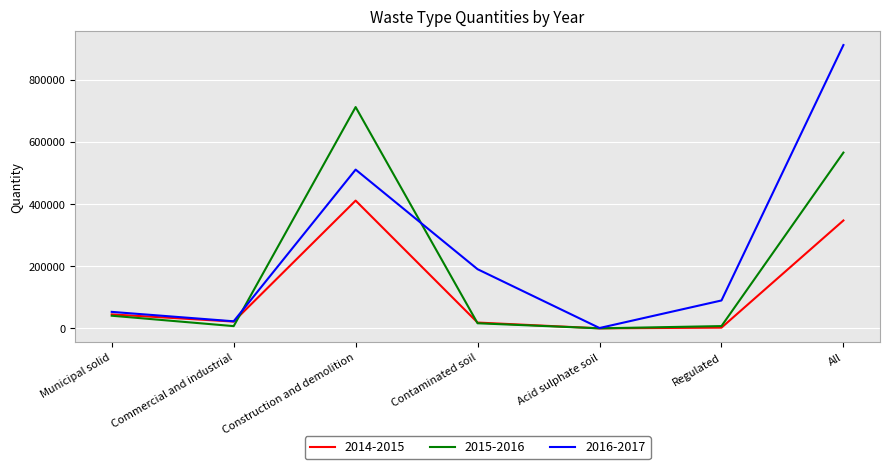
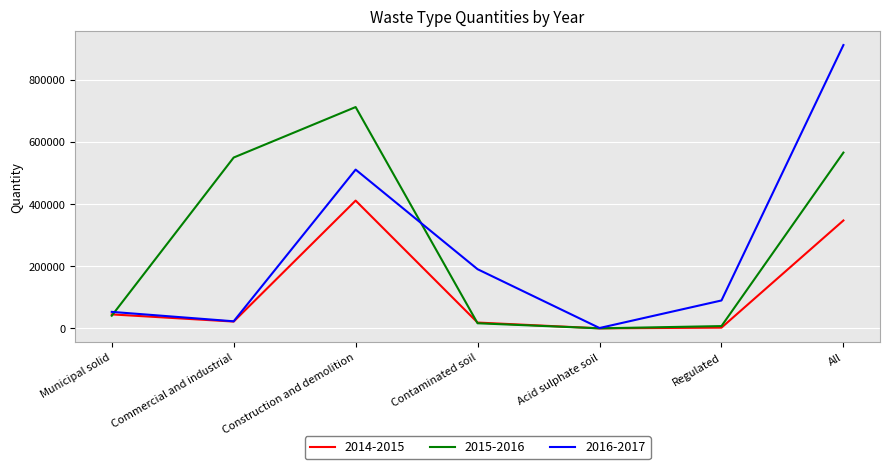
2015-2016, Commercial and industrial: 10000 -> 550000
